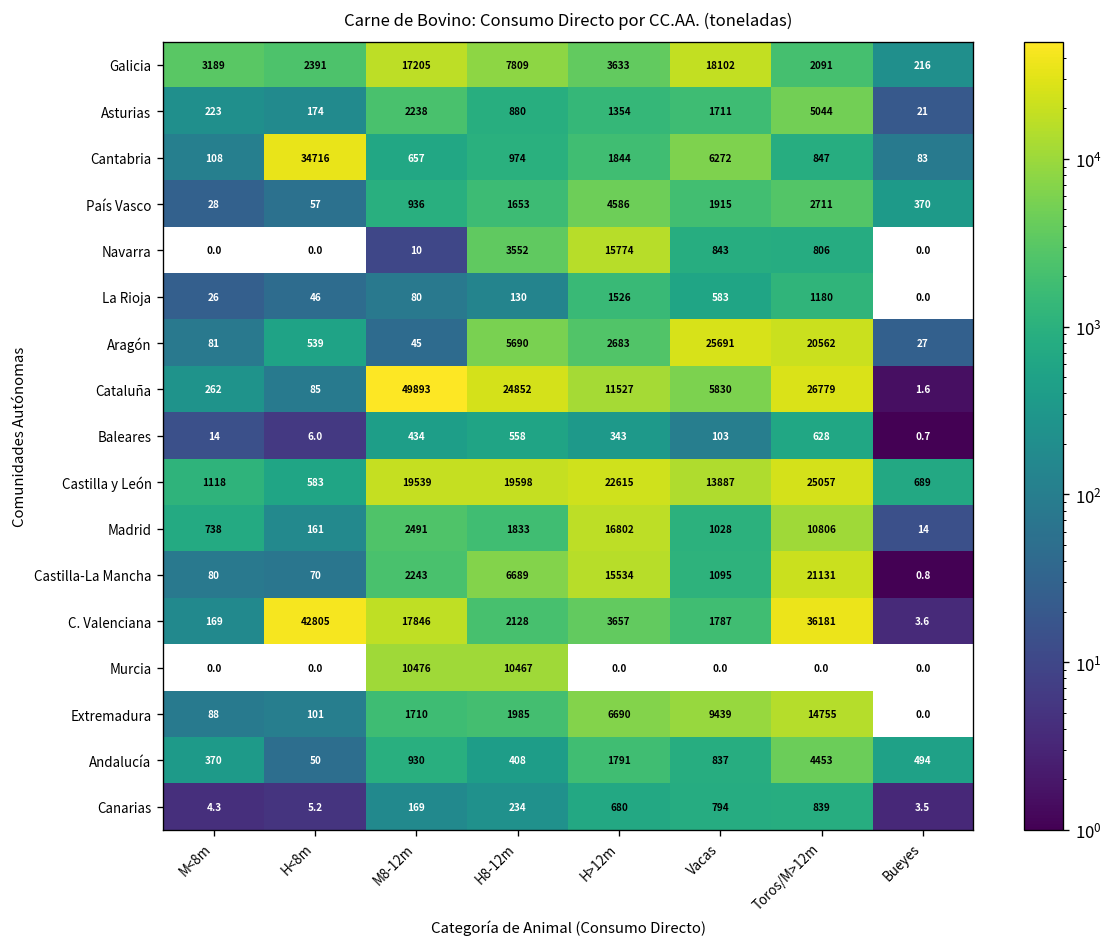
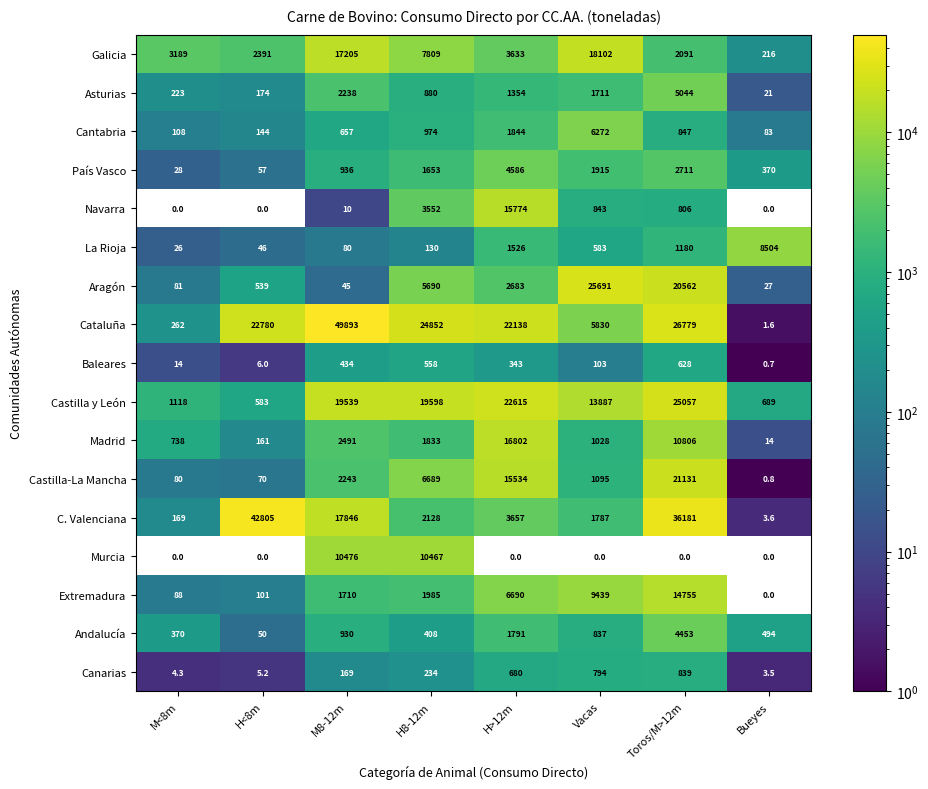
Cantabria, H<8m: 34716 -> 144
La Rioja, Bueyes: 0.0 -> 8504
Cataluña, H<8m: 85 -> 22780
Cataluña, H>12m: 11527 -> 22138
